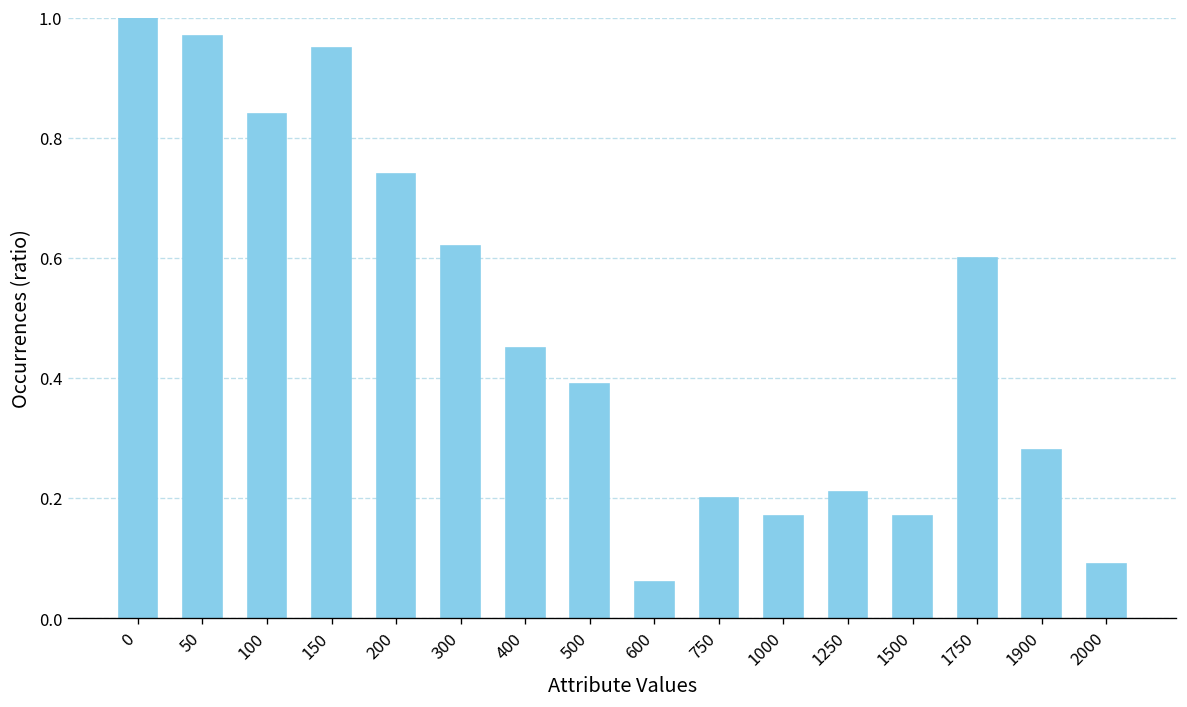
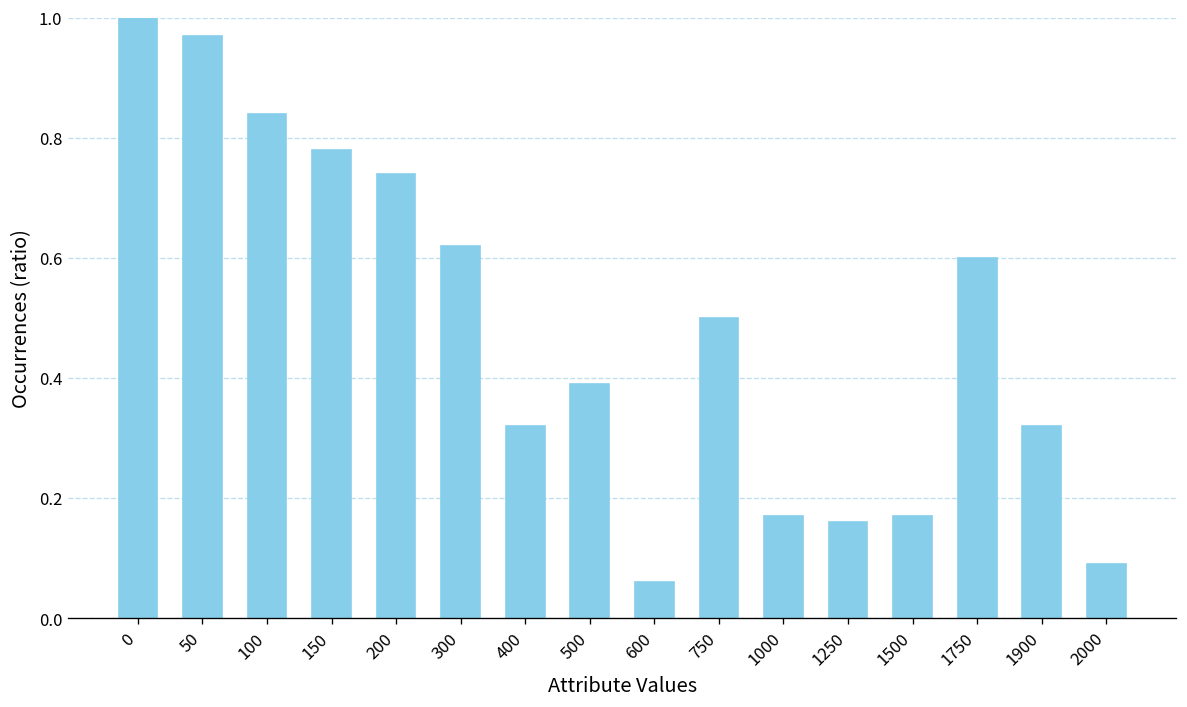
150: 0.95 -> 0.78
400: 0.45 -> 0.32
750: 0.2 -> 0.5
1250: 0.21 -> 0.16
1900: 0.28 -> 0.32
